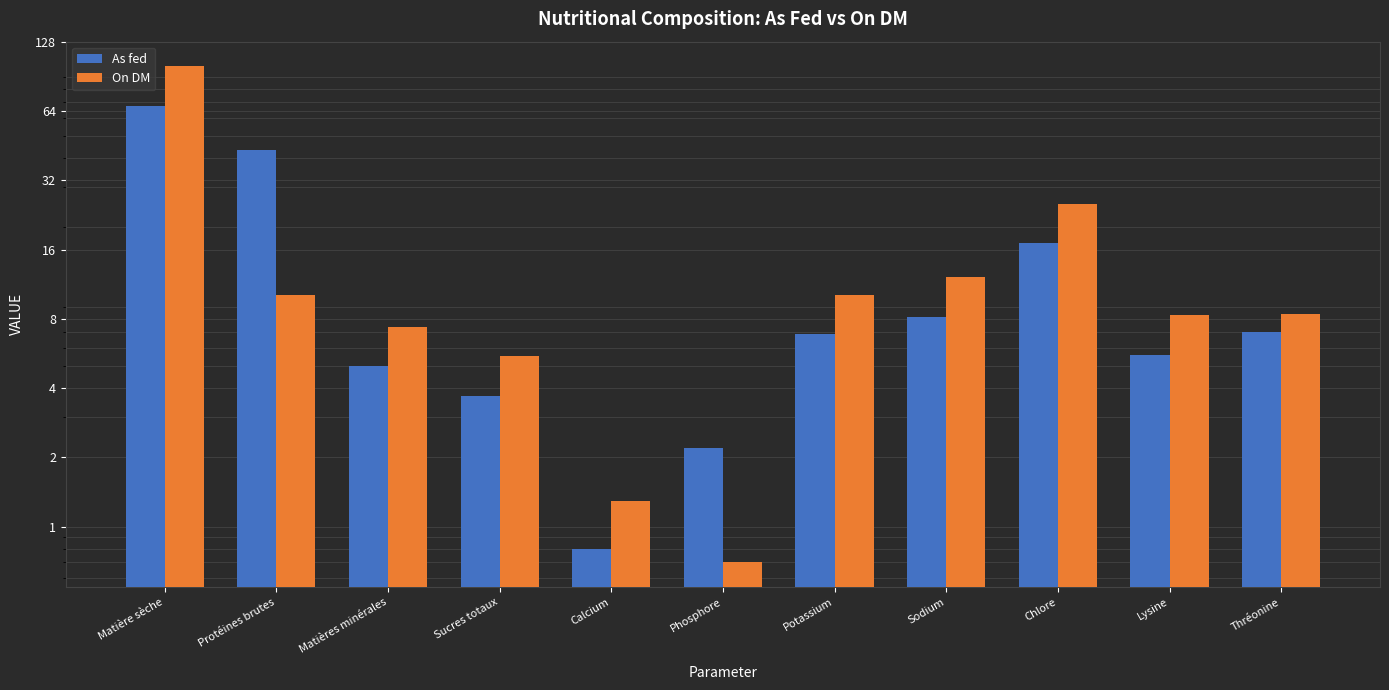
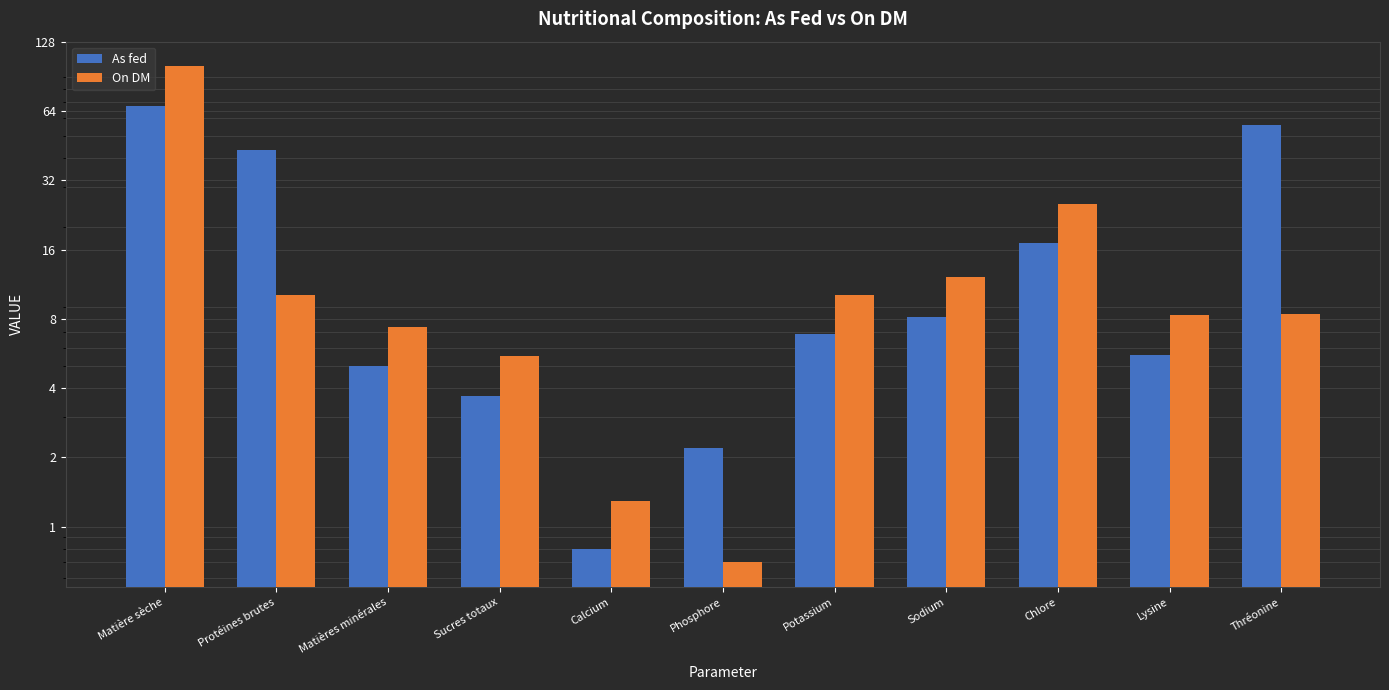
As fed, Thréonine: 7.0 -> 56
